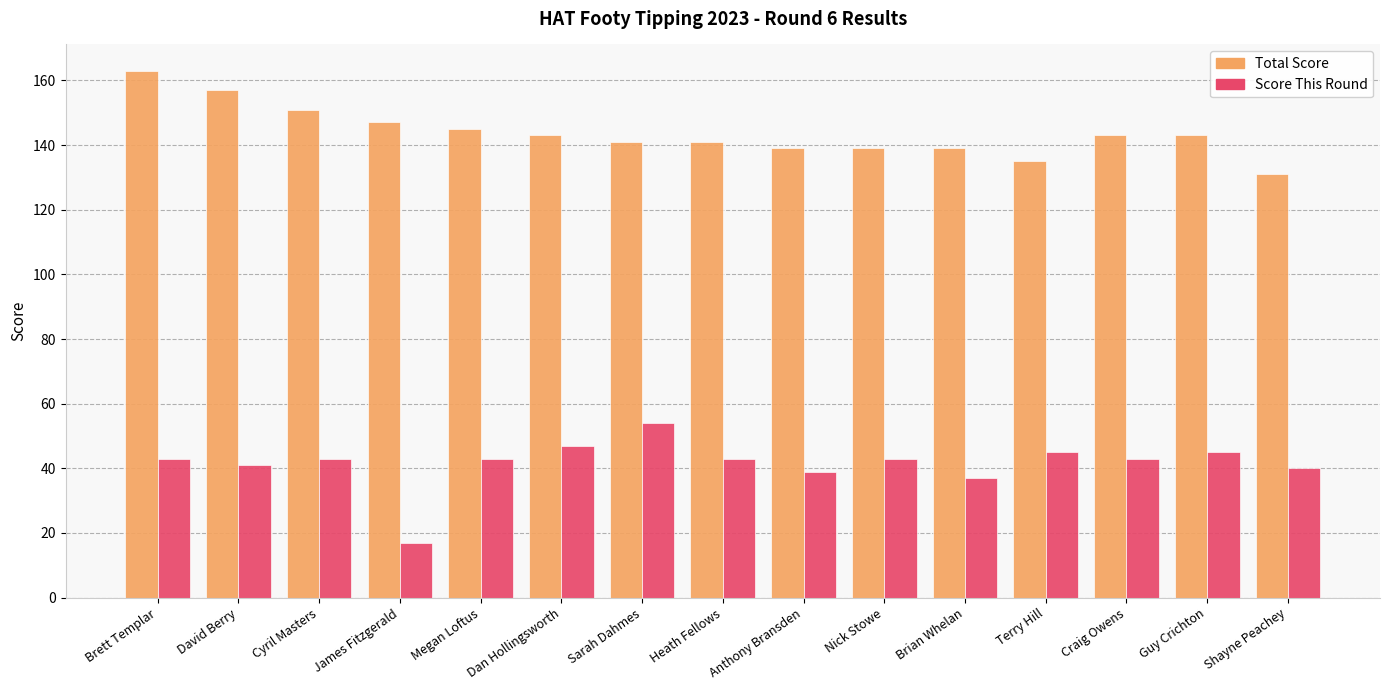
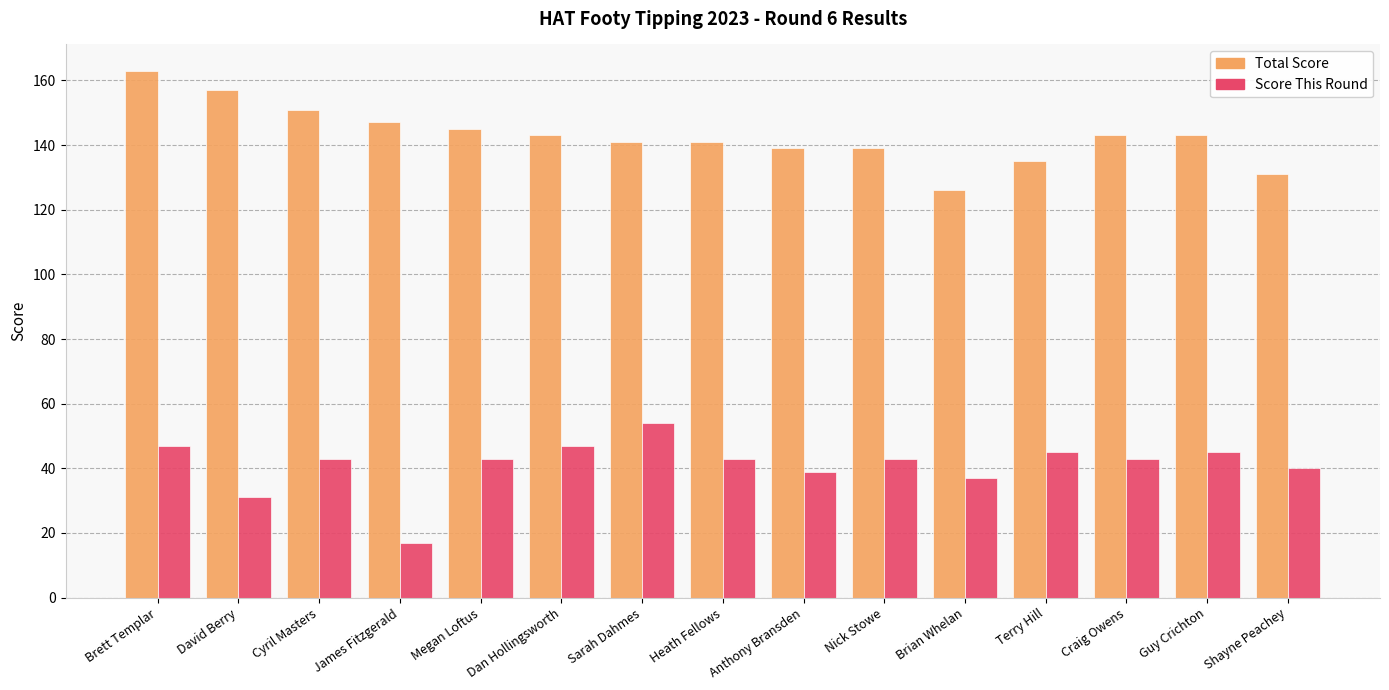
Score This Round, Brett Templar: 43 -> 47
Score This Round, David Berry: 41 -> 31
Total Score, Brian Whelan: 139 -> 126
